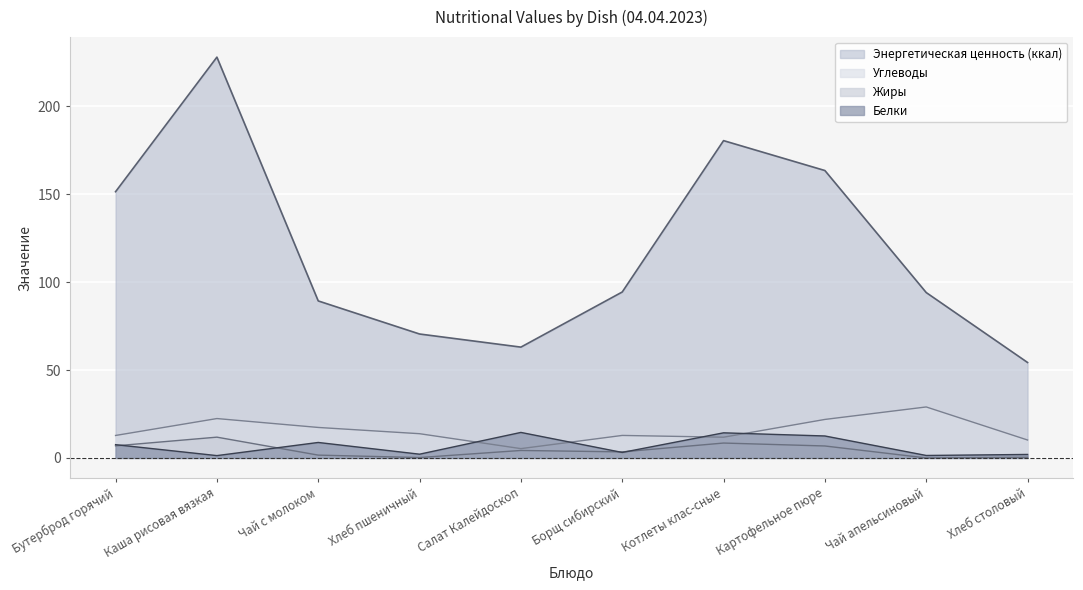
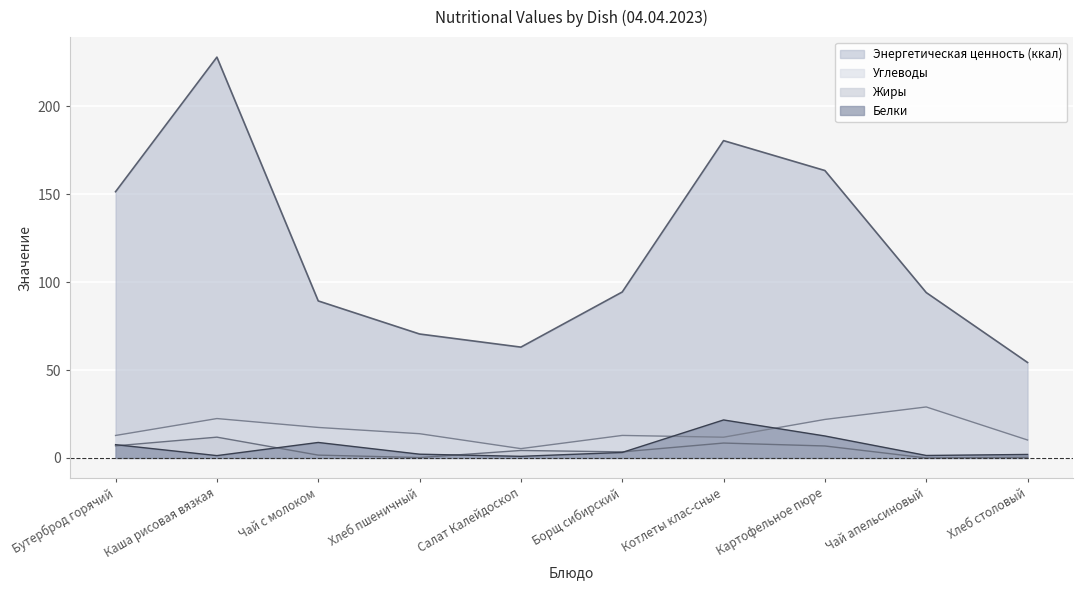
Белки, Салат Калейдоскоп: 15 -> 1
Белки, Котлеты клас-сные: 14 -> 22
